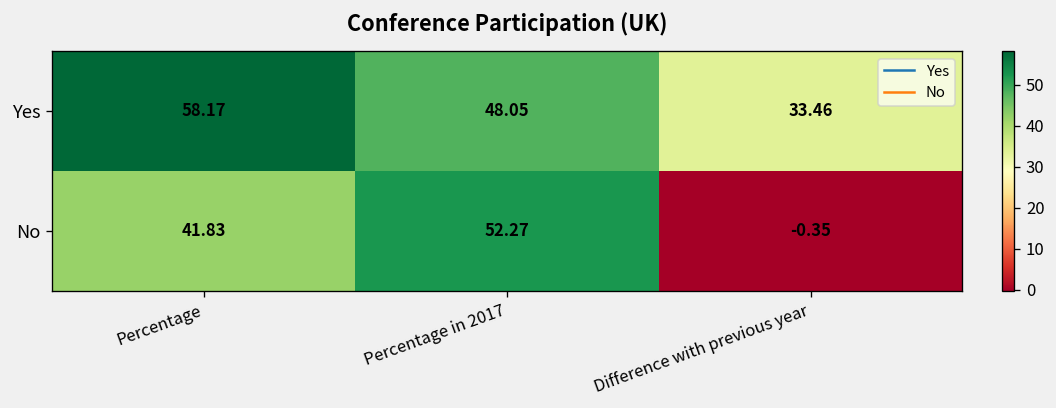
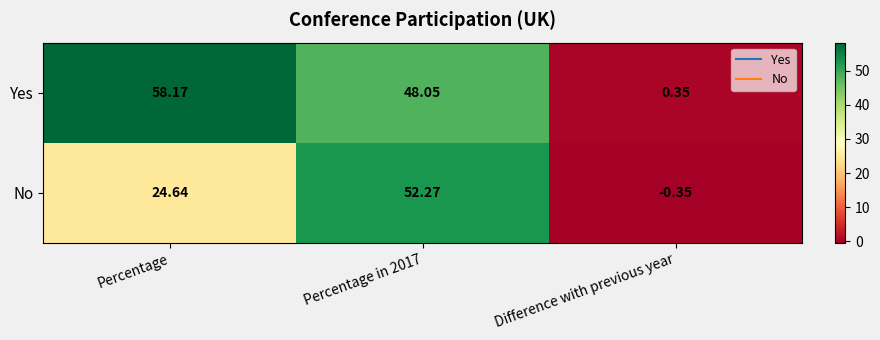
Yes, Difference with previous year: 33.46 -> 0.35
No, Percentage: 41.83 -> 24.64
